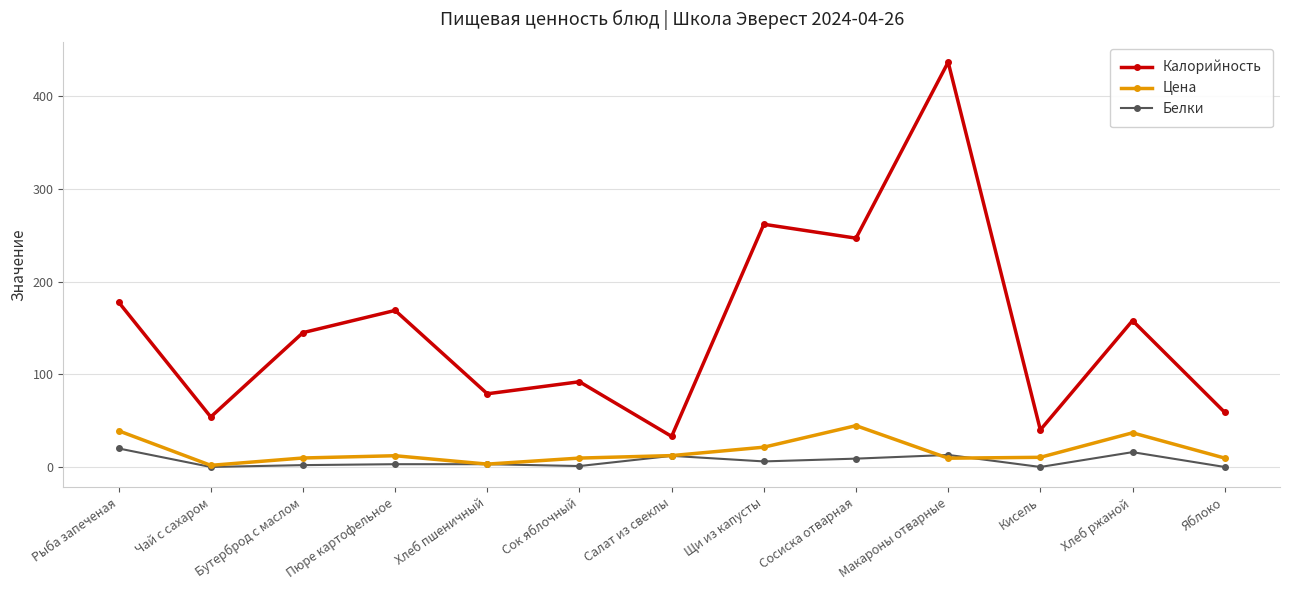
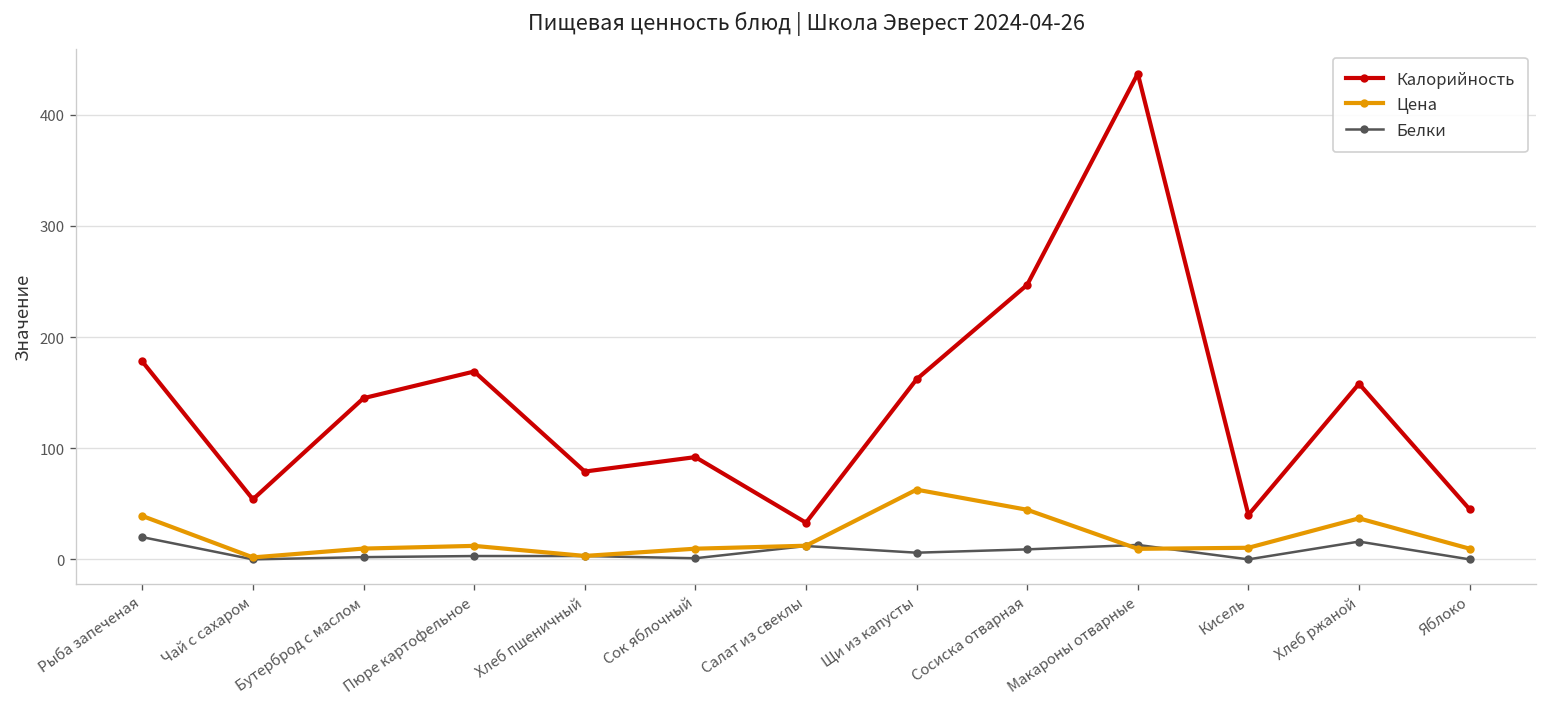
Калорийность, Щи из капусты: 260 -> 160
Цена, Щи из капусты: 20 -> 60
Калорийность, Яблоко: 60 -> 50
